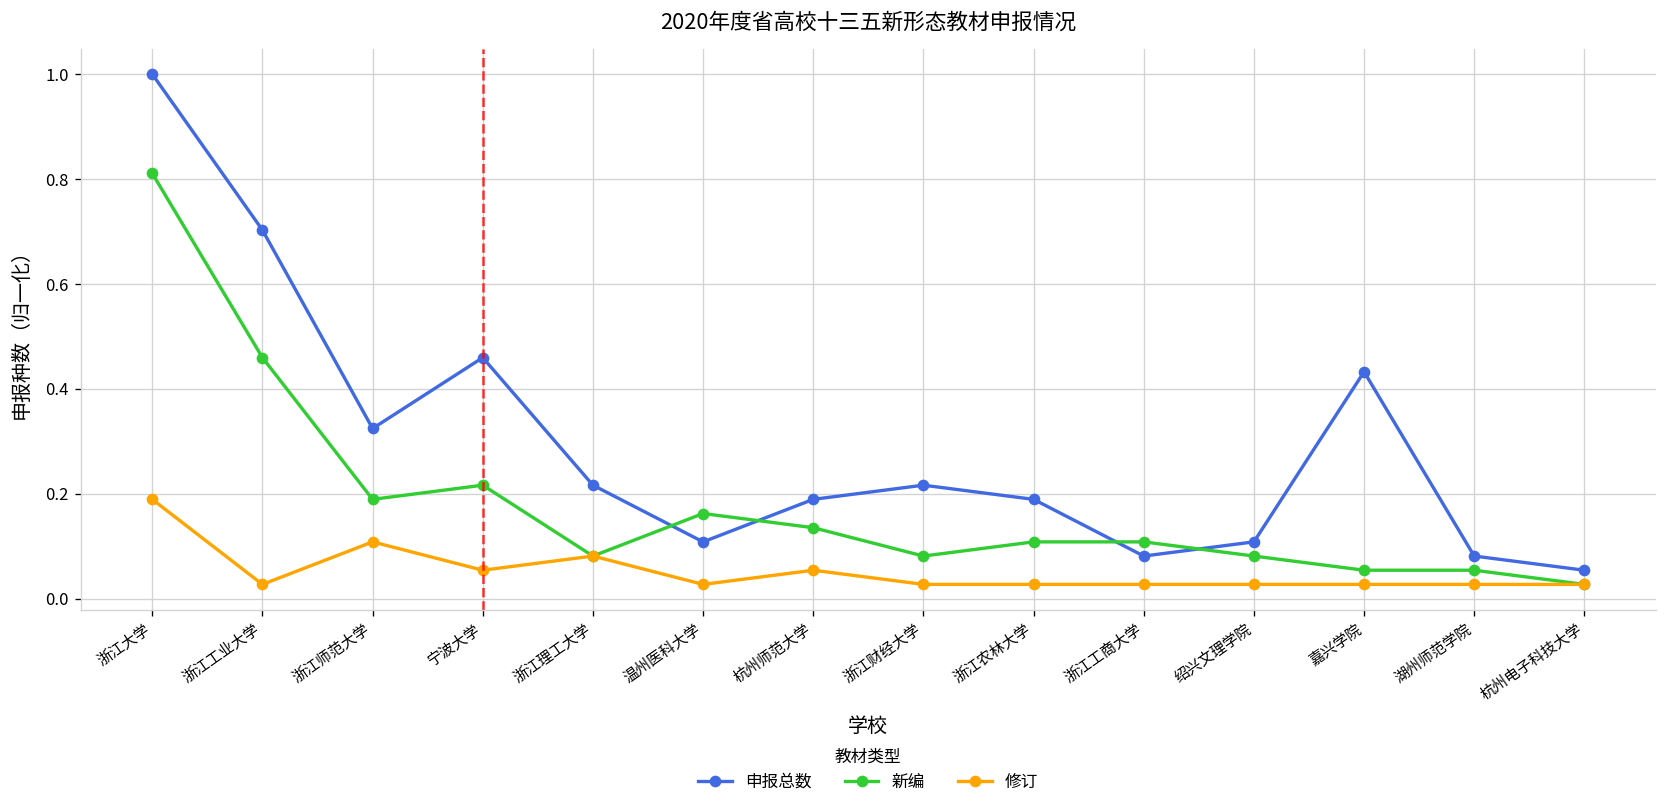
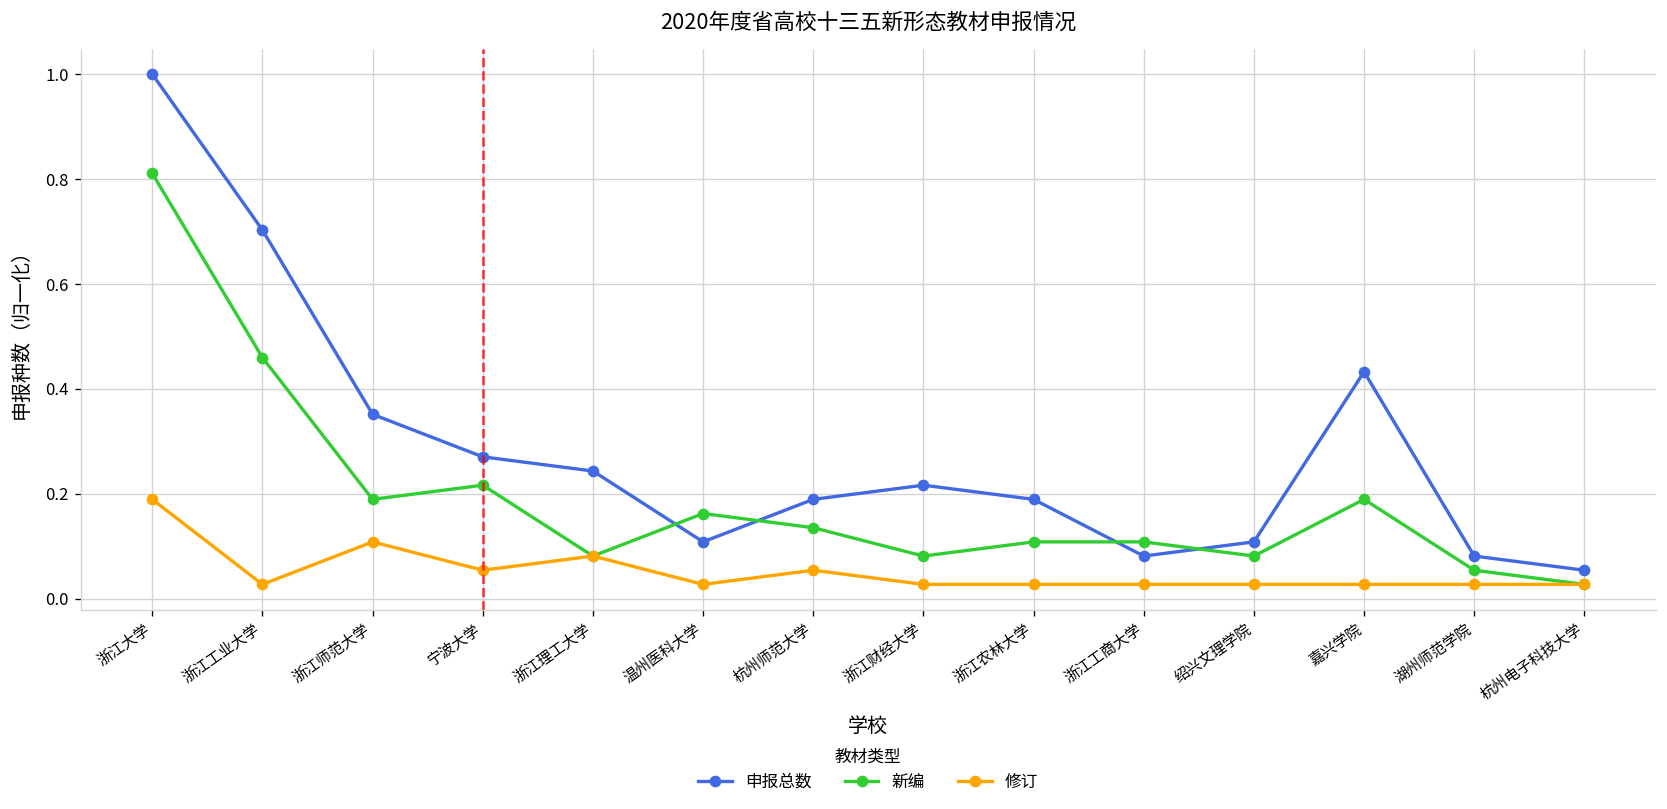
申报总数, 浙江师范大学: 0.32 -> 0.35
申报总数, 宁波大学: 0.46 -> 0.27
申报总数, 浙江理工大学: 0.22 -> 0.24
新编, 嘉兴学院: 0.05 -> 0.19
